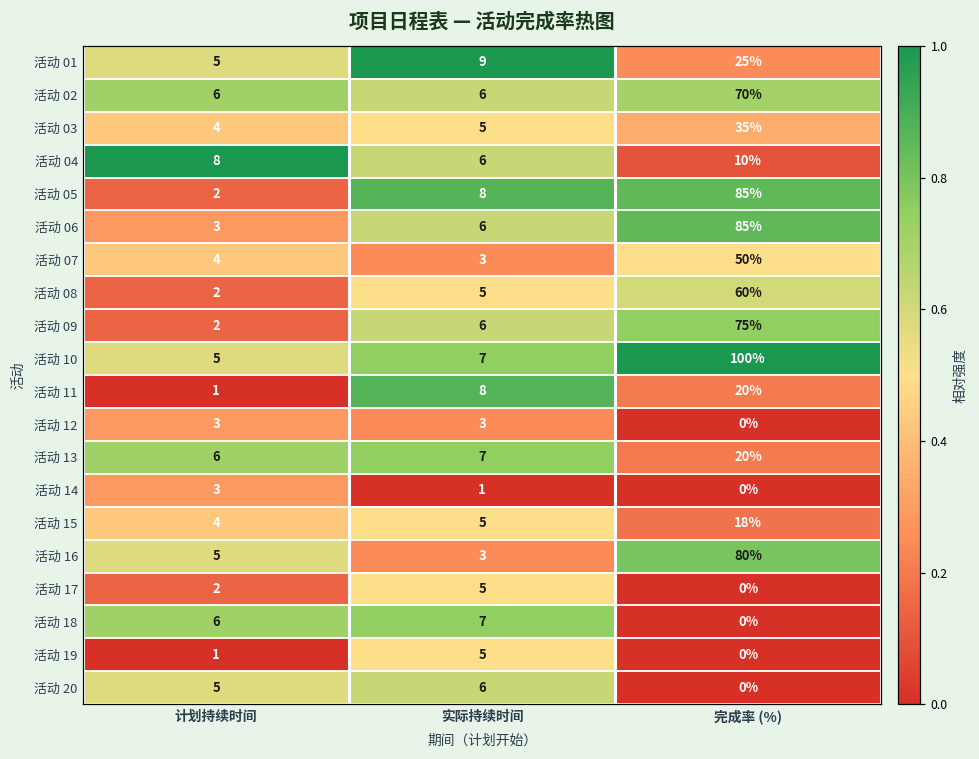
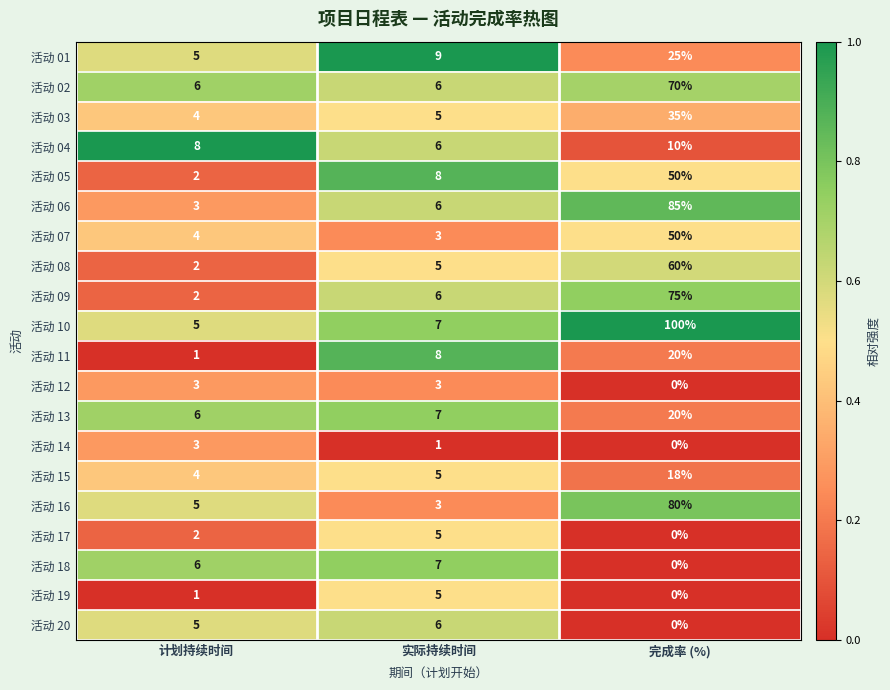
活动 05, 完成率 (%): 85% -> 50%
